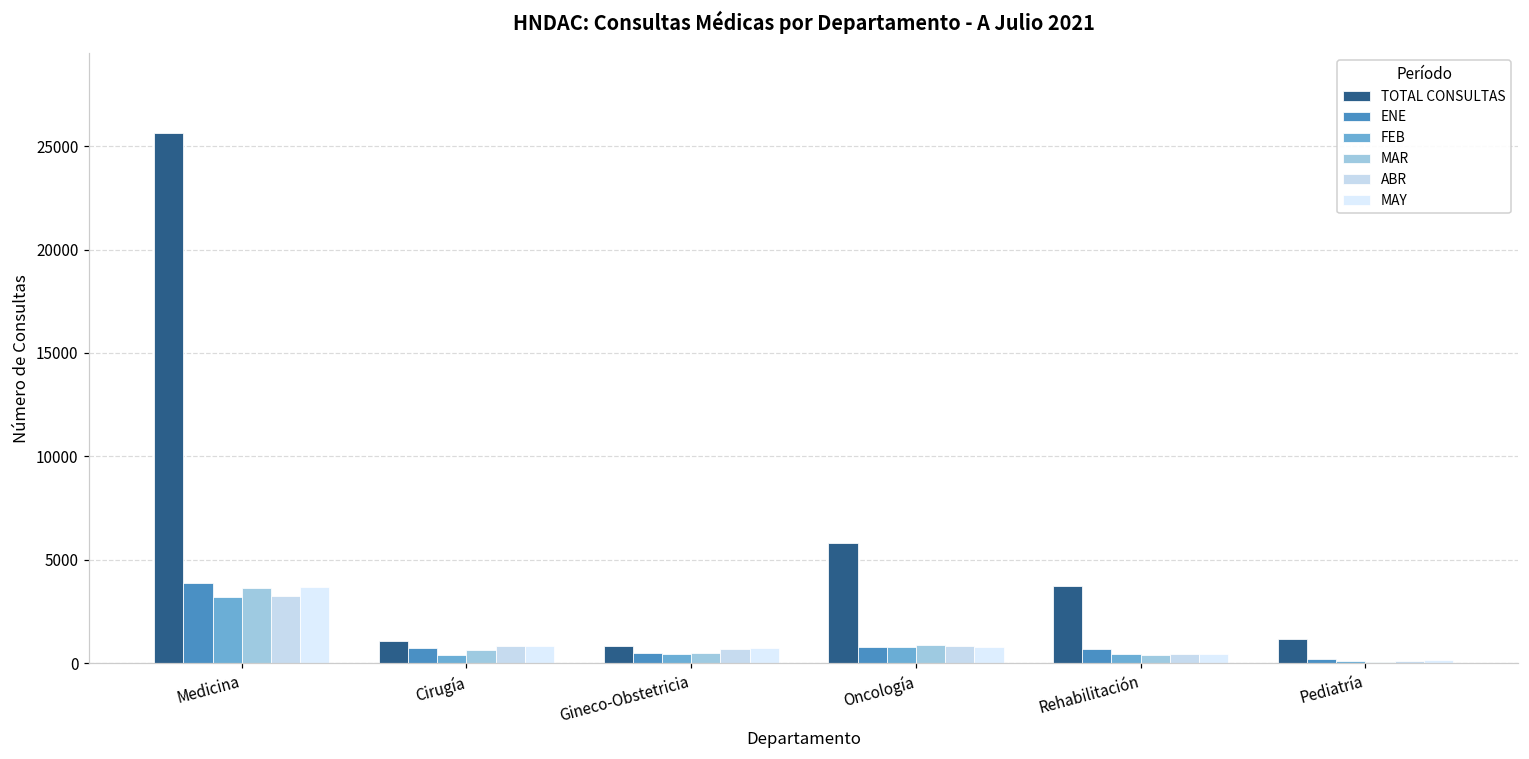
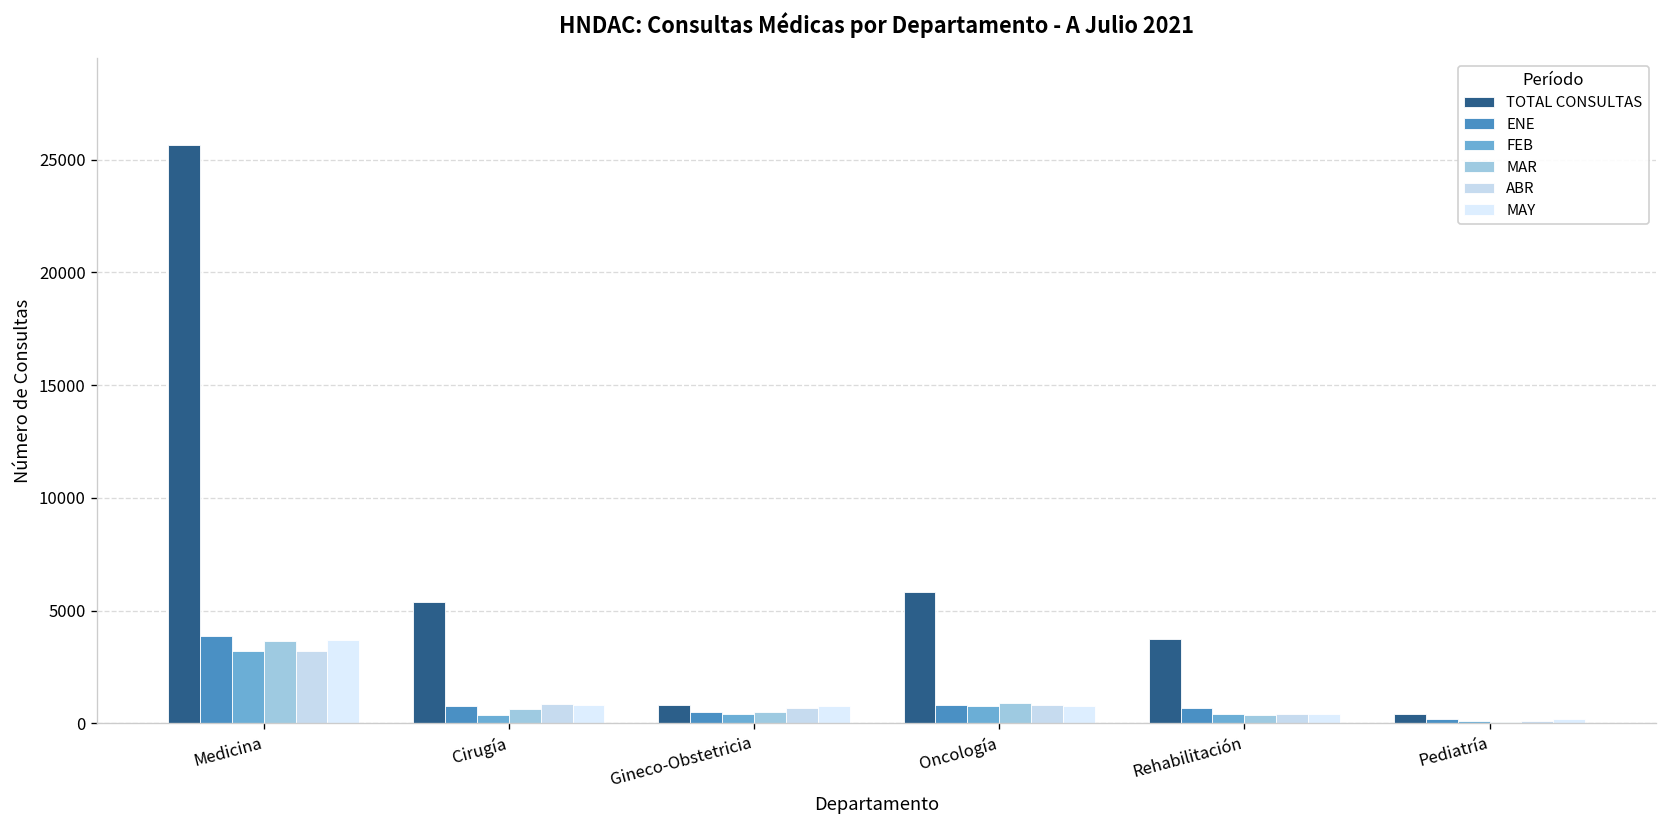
TOTAL CONSULTAS, Cirugía: 1100 -> 5400
TOTAL CONSULTAS, Pediatría: 1200 -> 400
